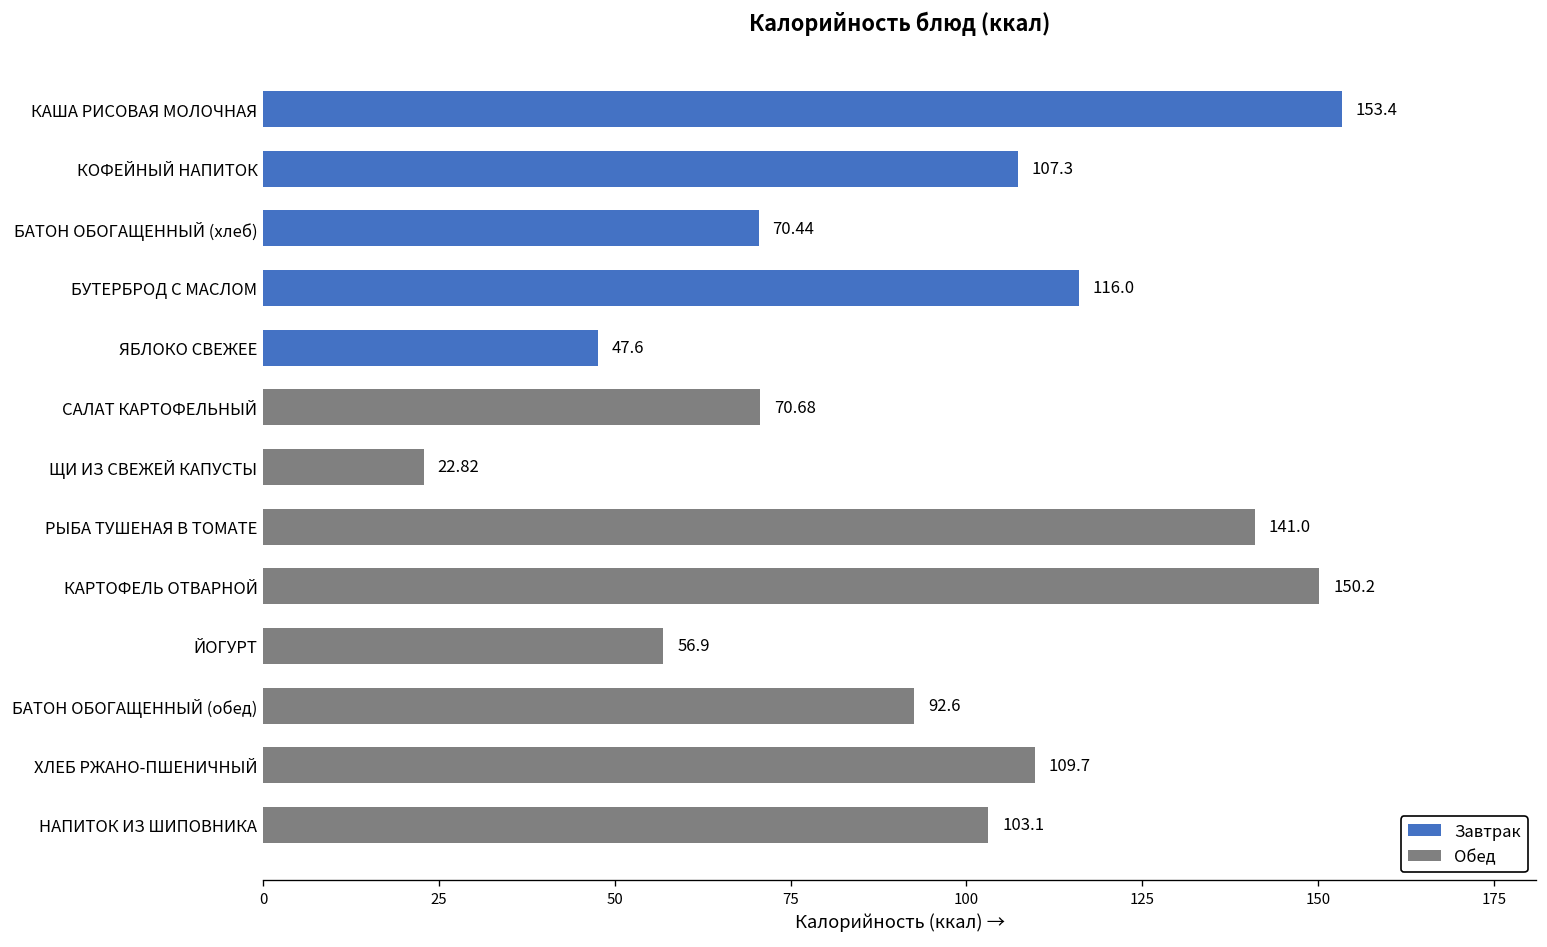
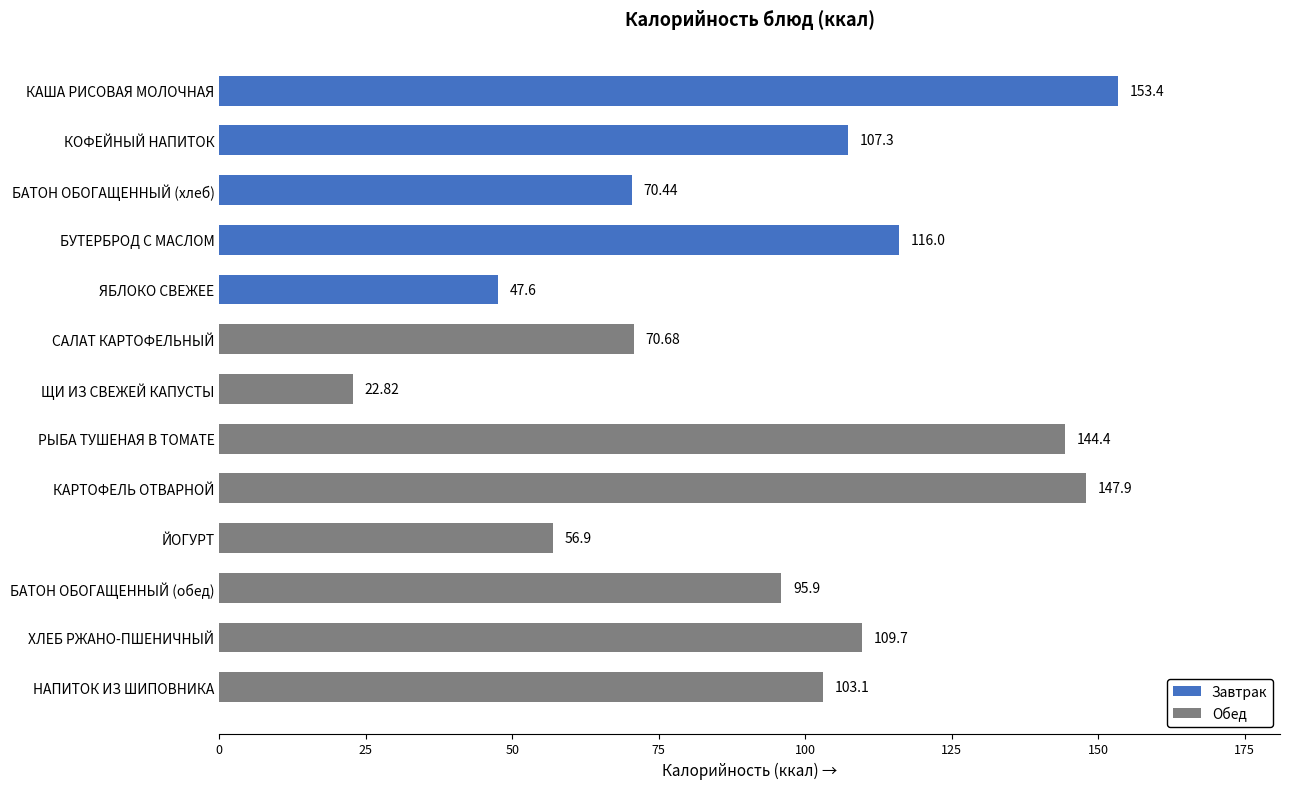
РЫБА ТУШЕНАЯ В ТОМАТЕ: 141.0 -> 144.4
КАРТОФЕЛЬ ОТВАРНОЙ: 150.2 -> 147.9
БАТОН ОБОГАЩЕННЫЙ (обед): 92.6 -> 95.9
